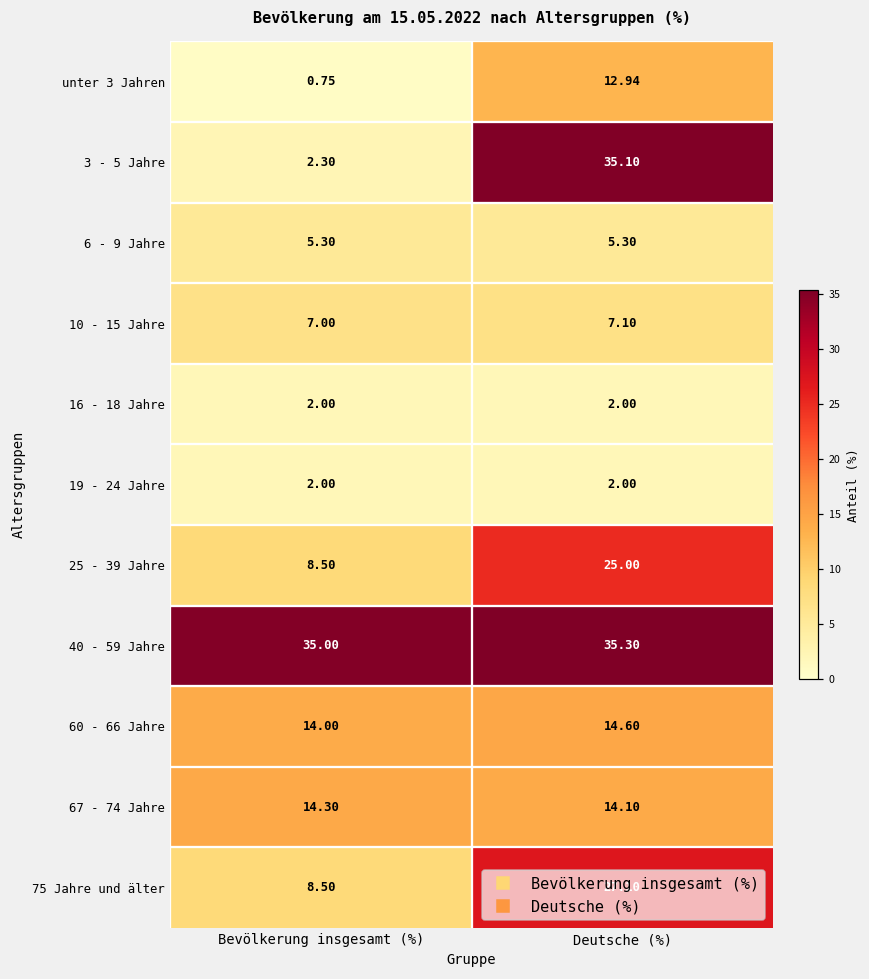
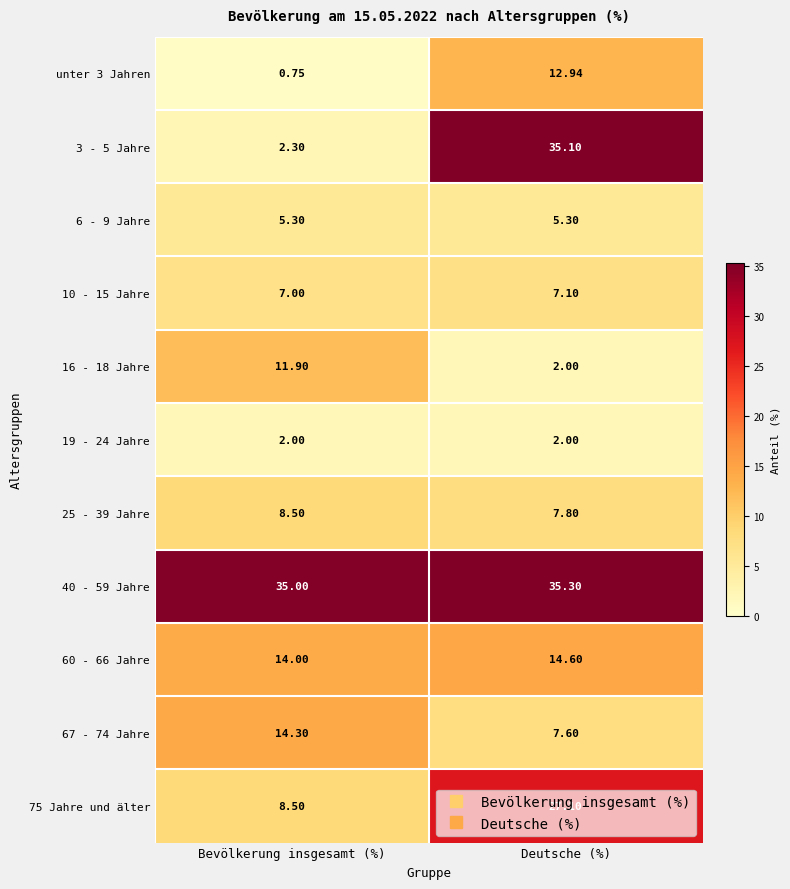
16 - 18 Jahre, Bevölkerung insgesamt (%): 2.00 -> 11.90
25 - 39 Jahre, Deutsche (%): 25.00 -> 7.80
67 - 74 Jahre, Deutsche (%): 14.10 -> 7.60
